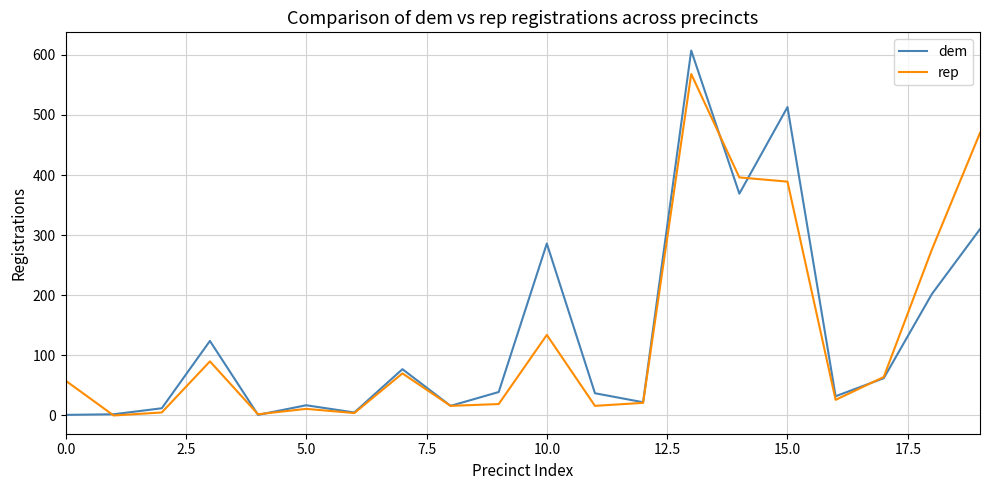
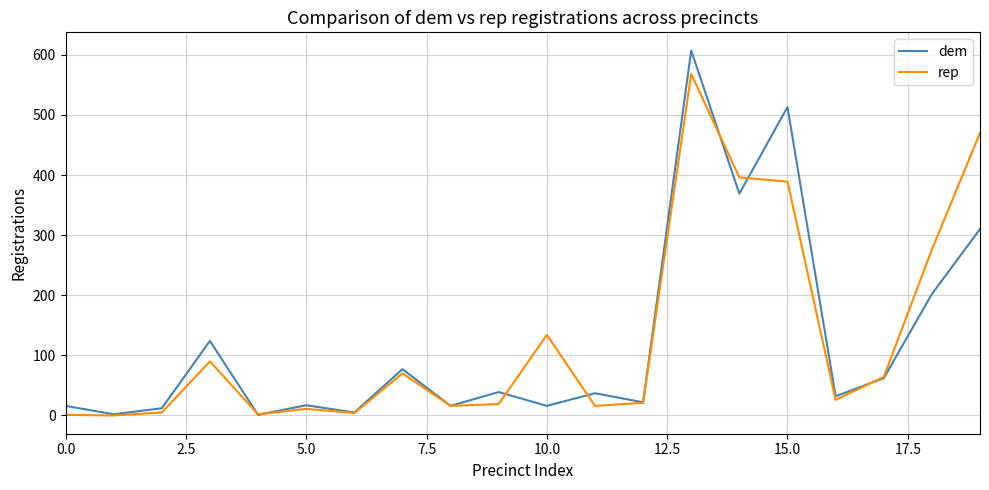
dem, 0.0: 0 -> 20
rep, 0.0: 60 -> 0
dem, 10.0: 290 -> 20
